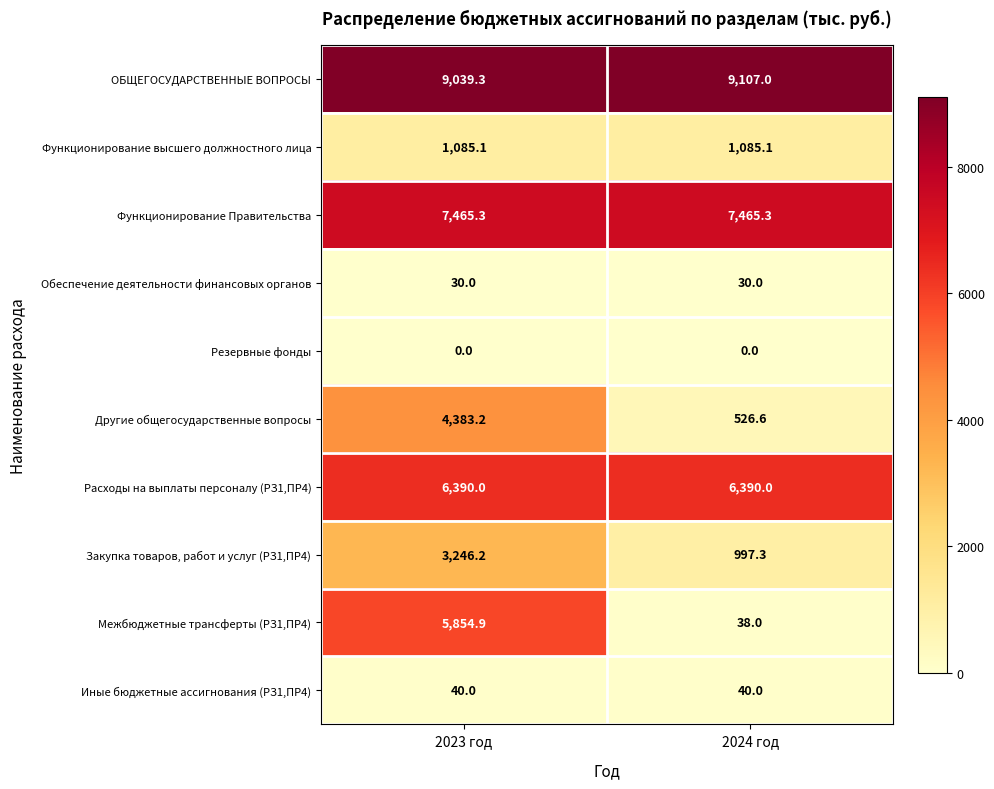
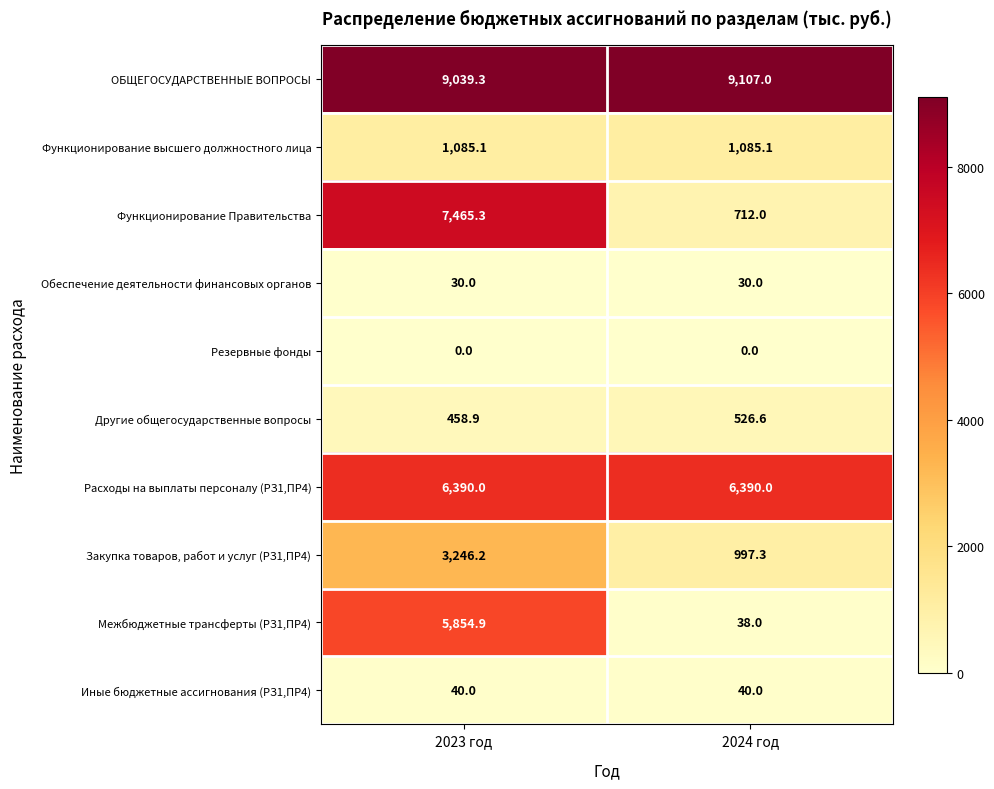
Функционирование Правительства, 2024 год: 7,465.3 -> 712.0
Другие общегосударственные вопросы, 2023 год: 4,383.2 -> 458.9
